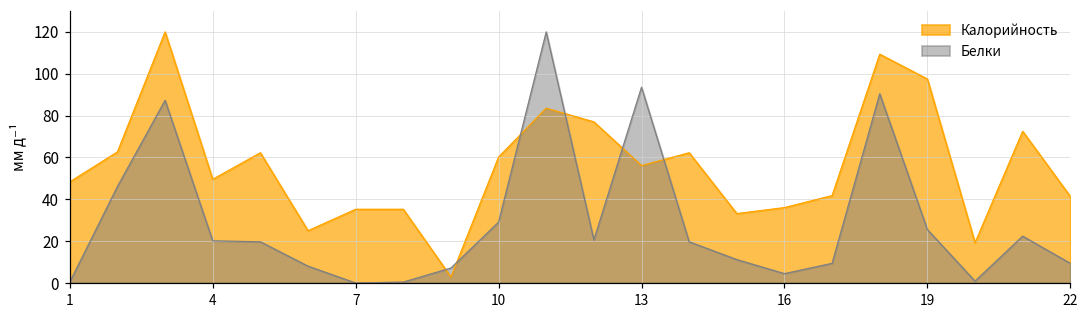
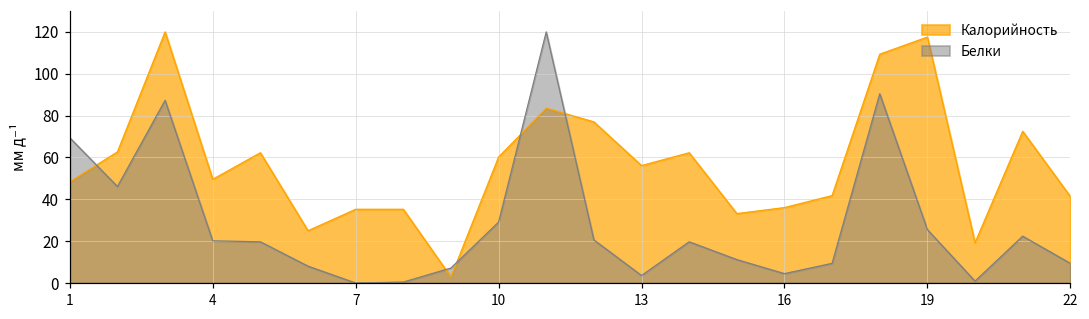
Белки, 1: 0 -> 69
Белки, 13: 94 -> 4
Калорийность, 19: 97 -> 118
